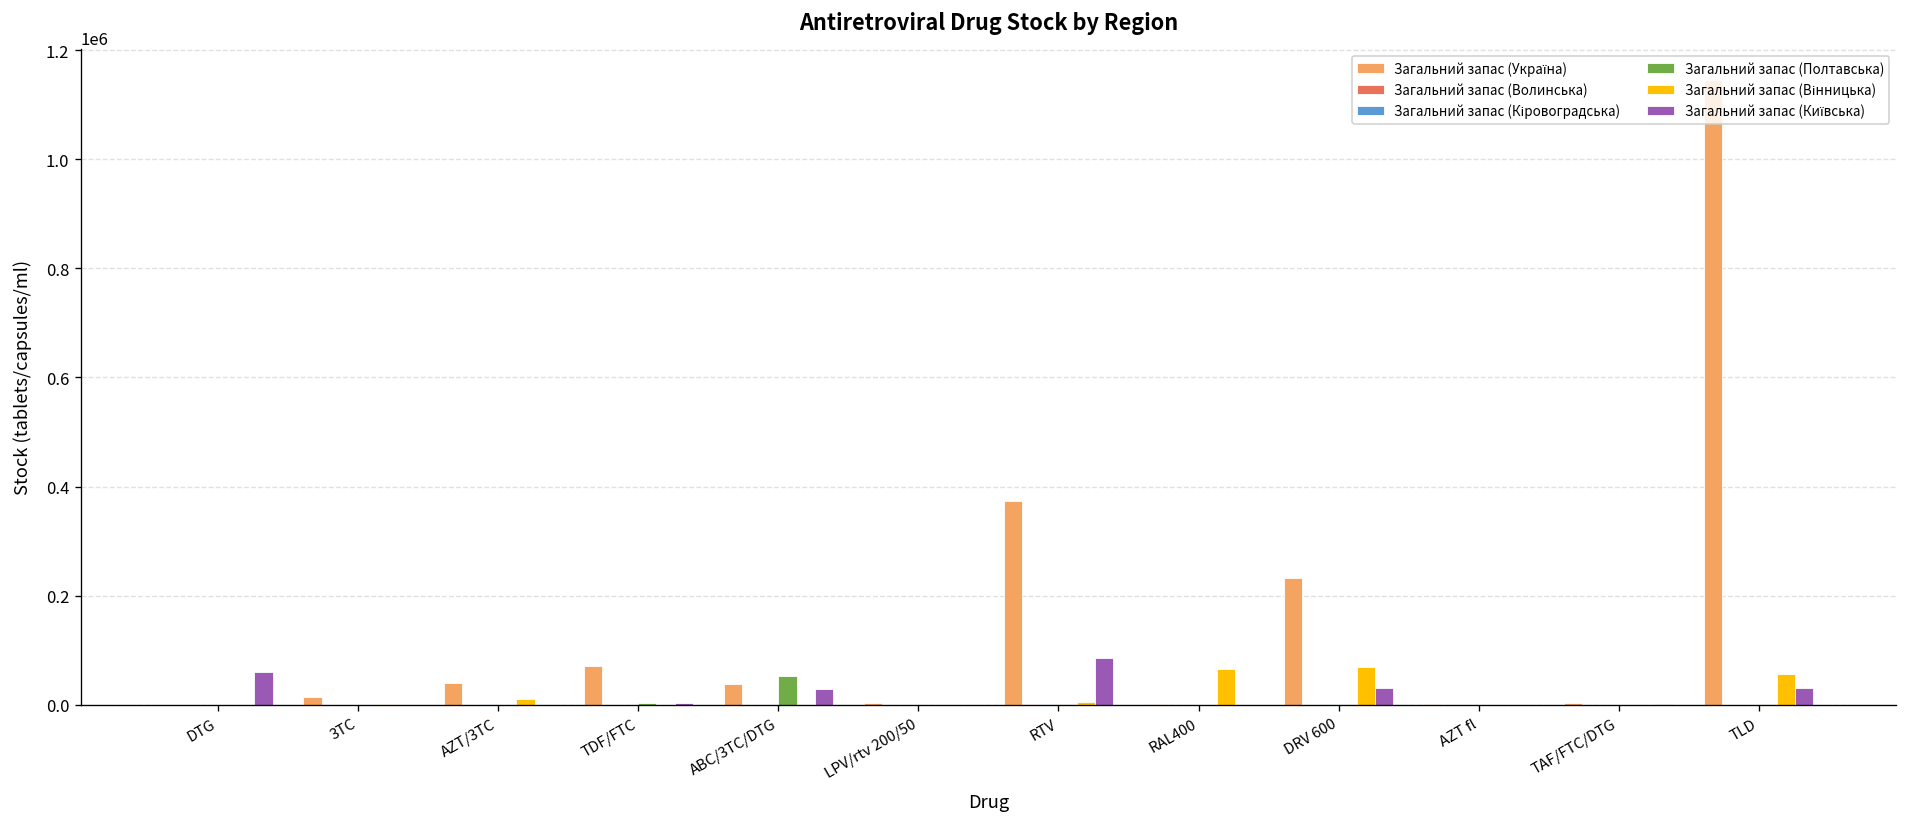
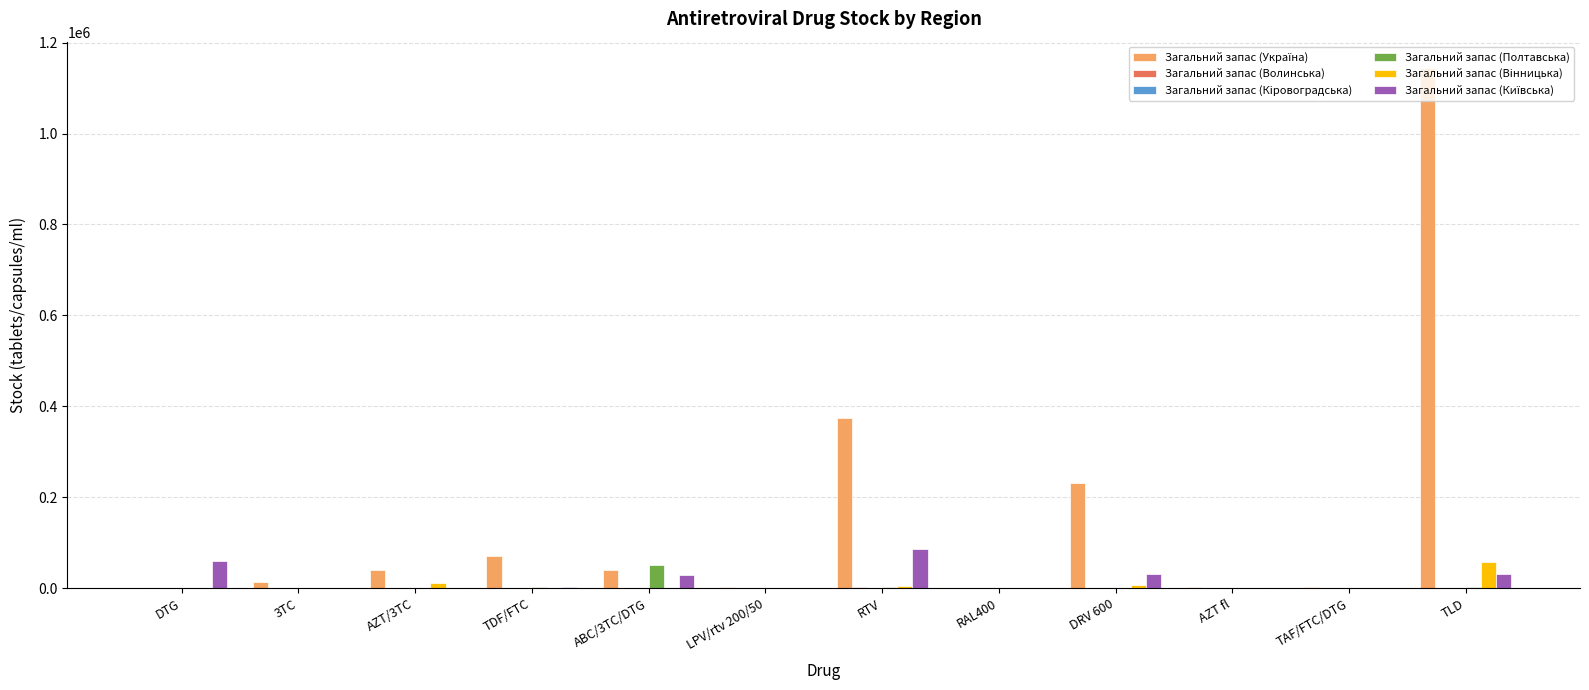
Загальний запас (Вінницька), RAL400: 70000 -> 0
Загальний запас (Вінницька), DRV 600: 70000 -> 10000
